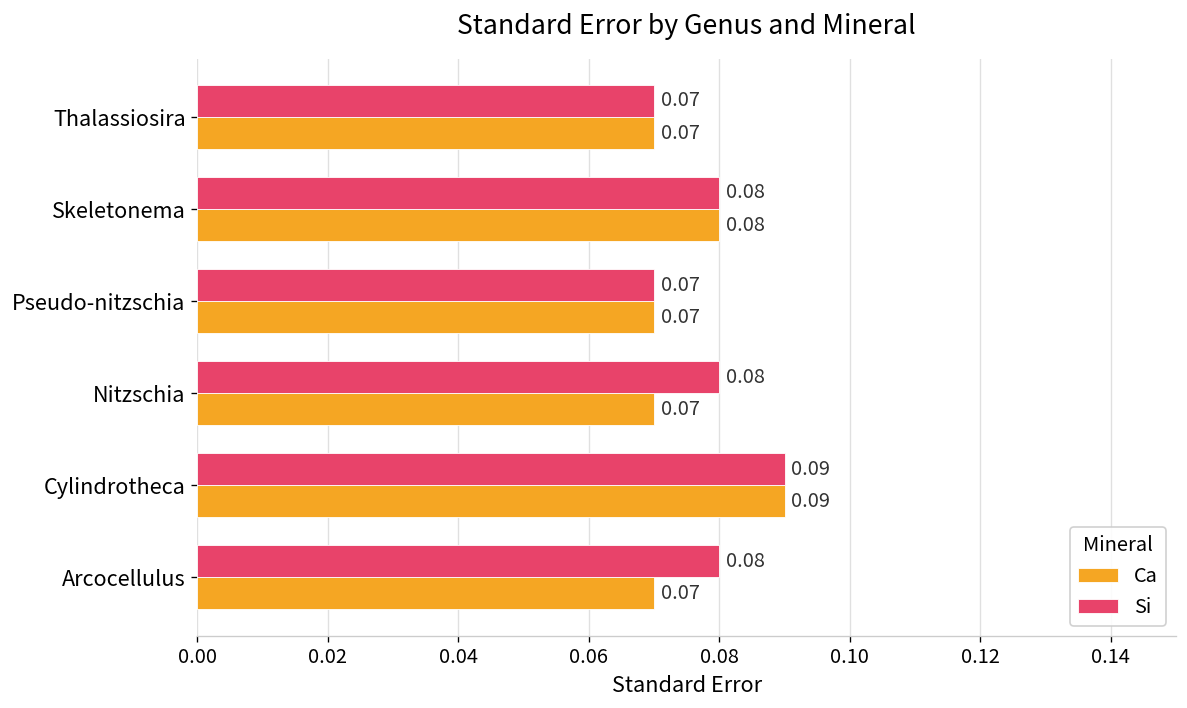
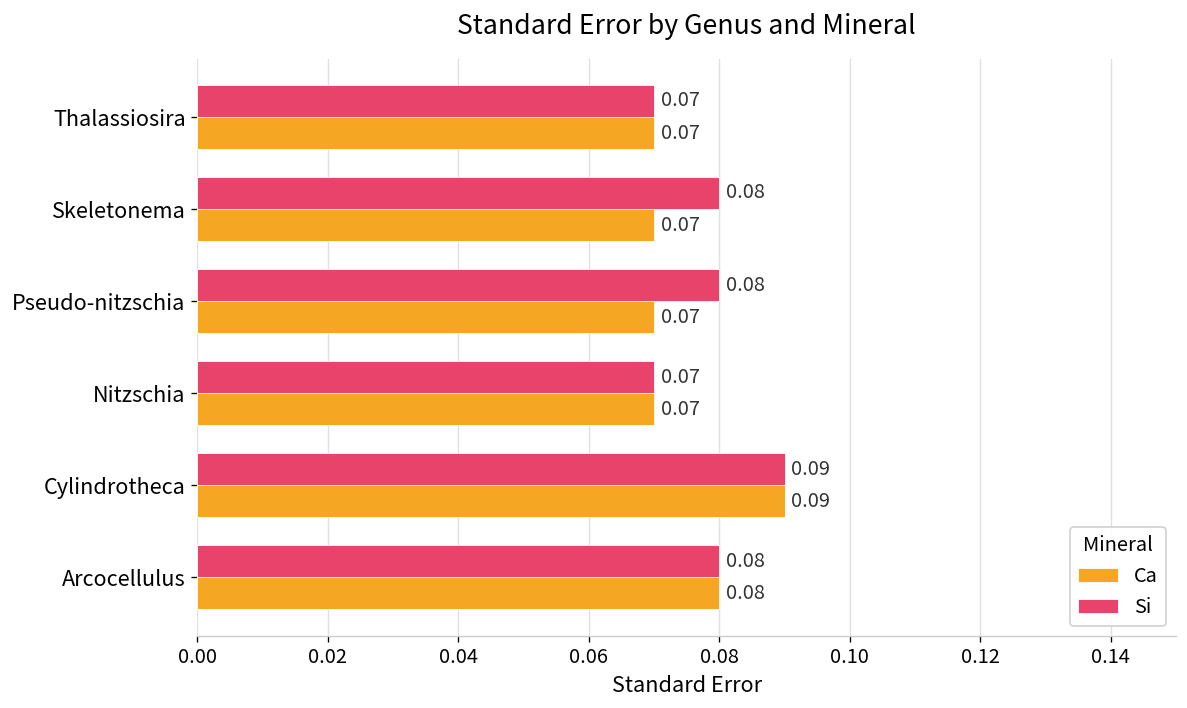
Ca, Skeletonema: 0.08 -> 0.07
Si, Pseudo-nitzschia: 0.07 -> 0.08
Si, Nitzschia: 0.08 -> 0.07
Ca, Arcocellulus: 0.07 -> 0.08
